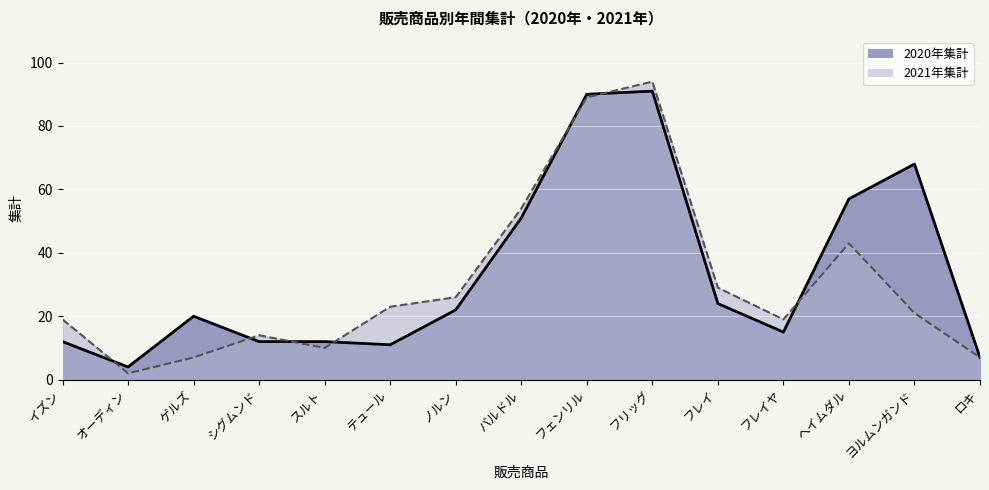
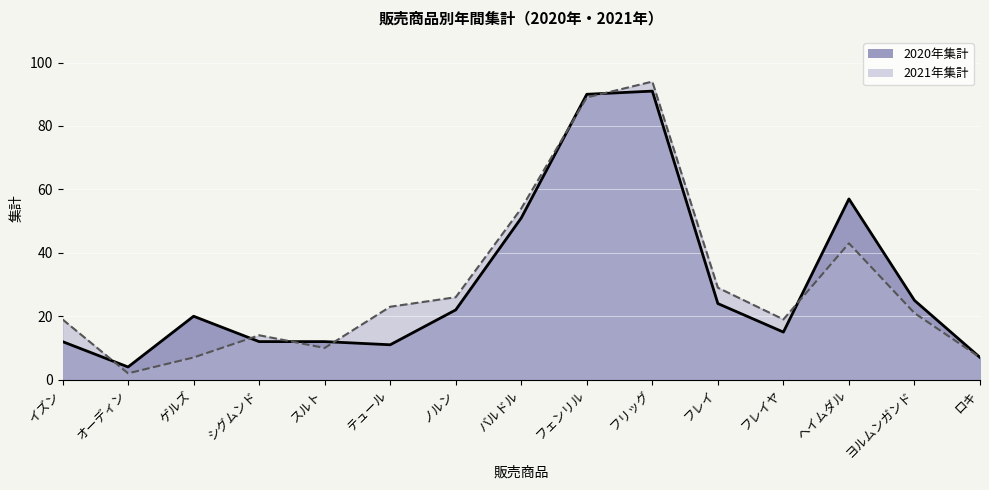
2020年集計, ヨルムンガンド: 68 -> 25
